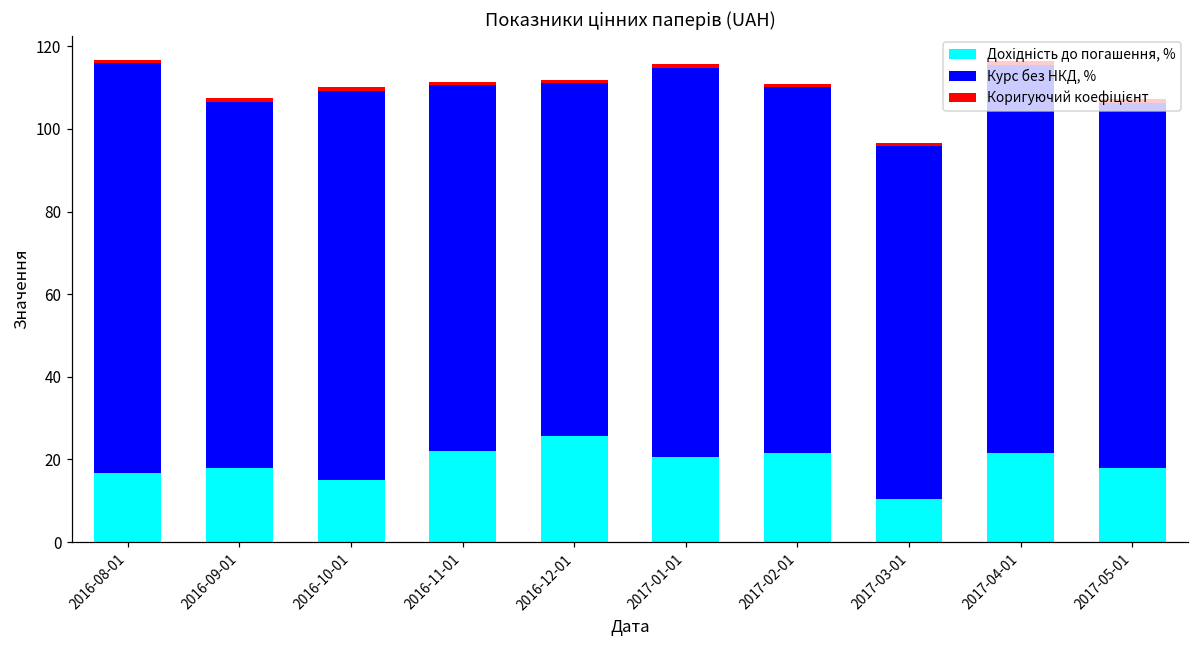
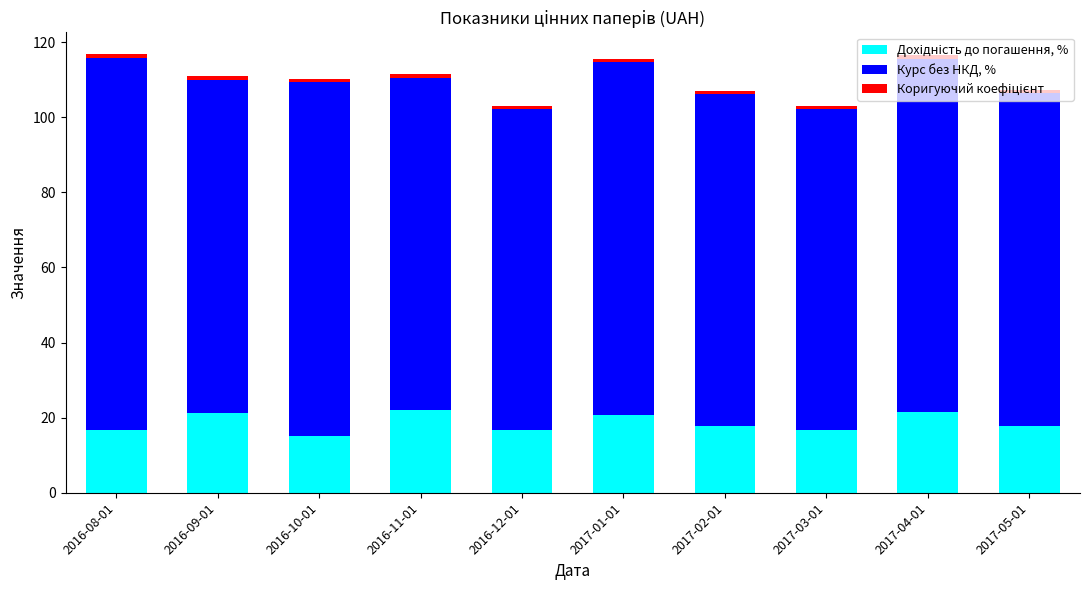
Дохідність до погашення, %, 2016-09-01: 18 -> 21
Дохідність до погашення, %, 2016-12-01: 26 -> 17
Дохідність до погашення, %, 2017-02-01: 22 -> 18
Дохідність до погашення, %, 2017-03-01: 10 -> 17
